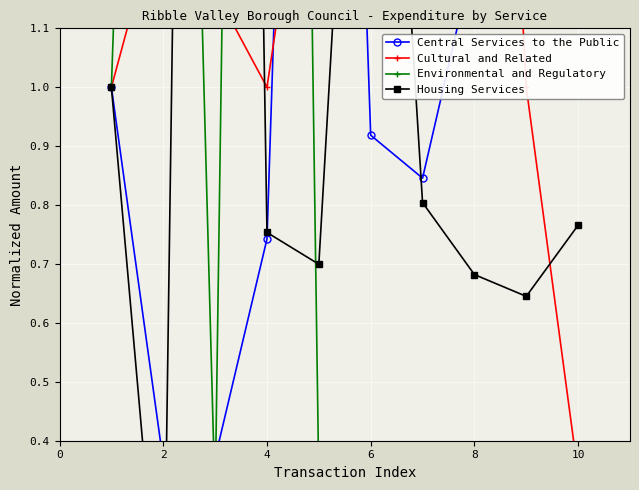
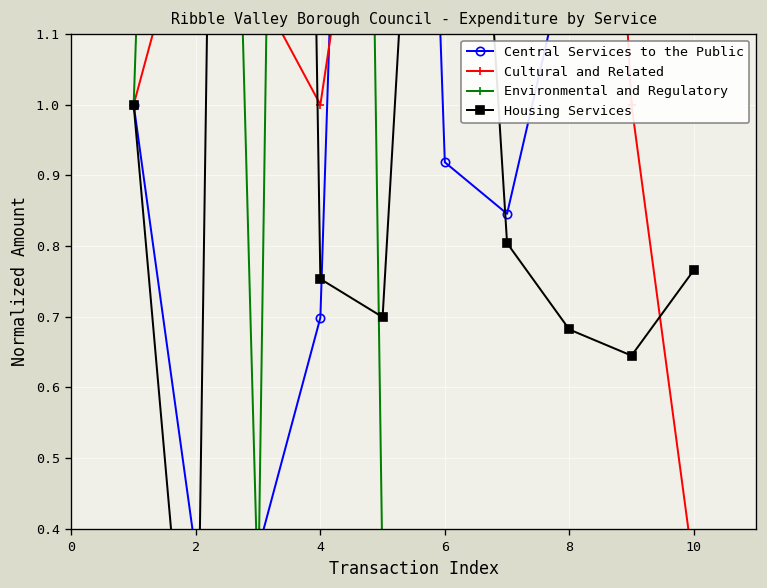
Central Services to the Public, 4: 0.74 -> 0.70
